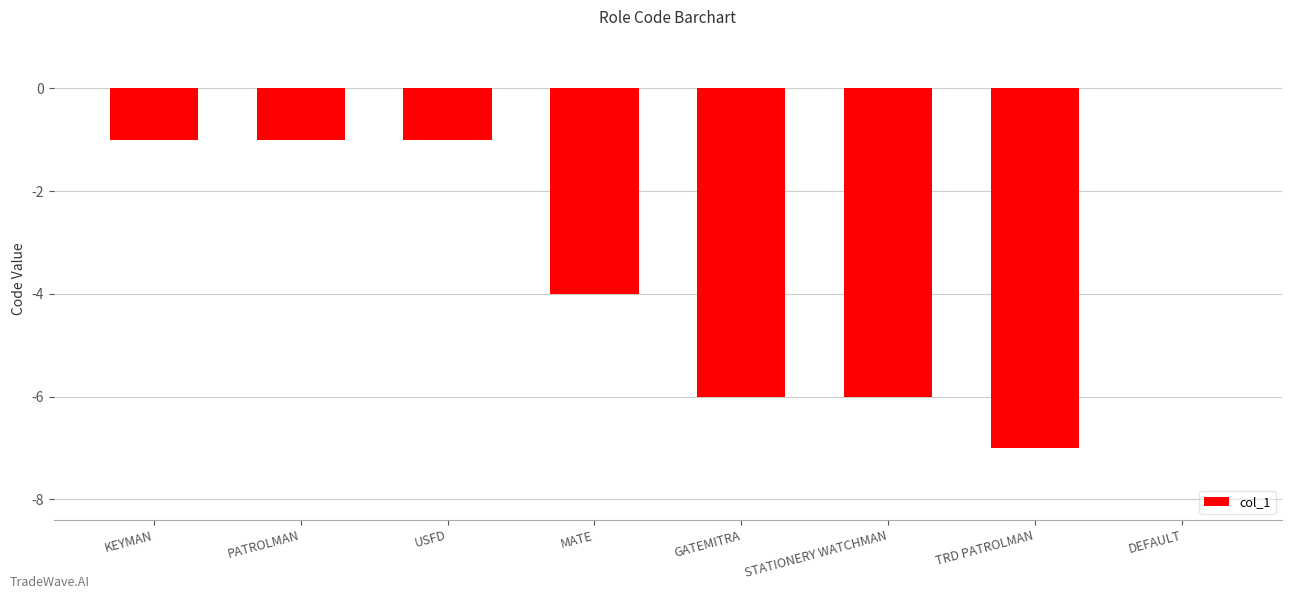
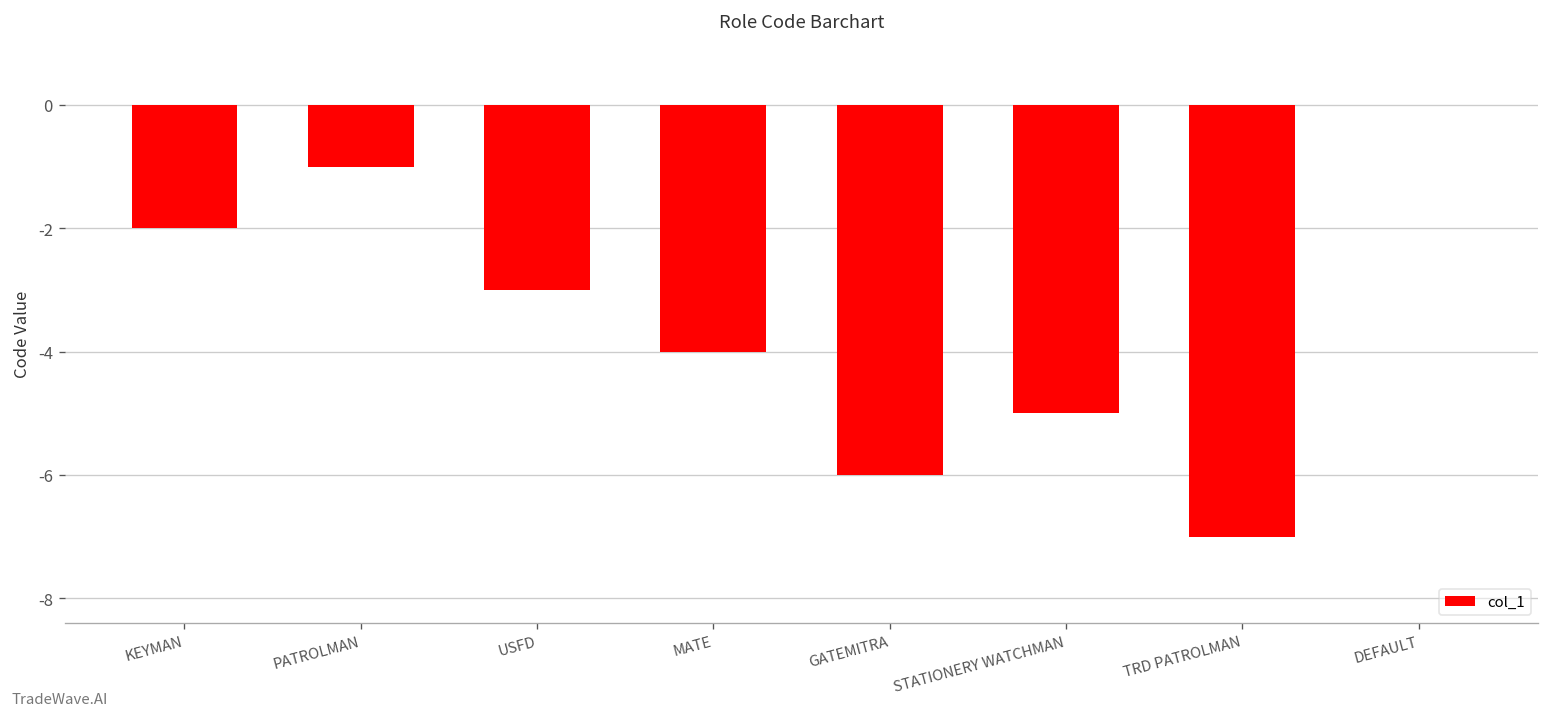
KEYMAN: -1.0 -> -2.0
USFD: -1.0 -> -3.0
STATIONERY WATCHMAN: -6.0 -> -5.0
